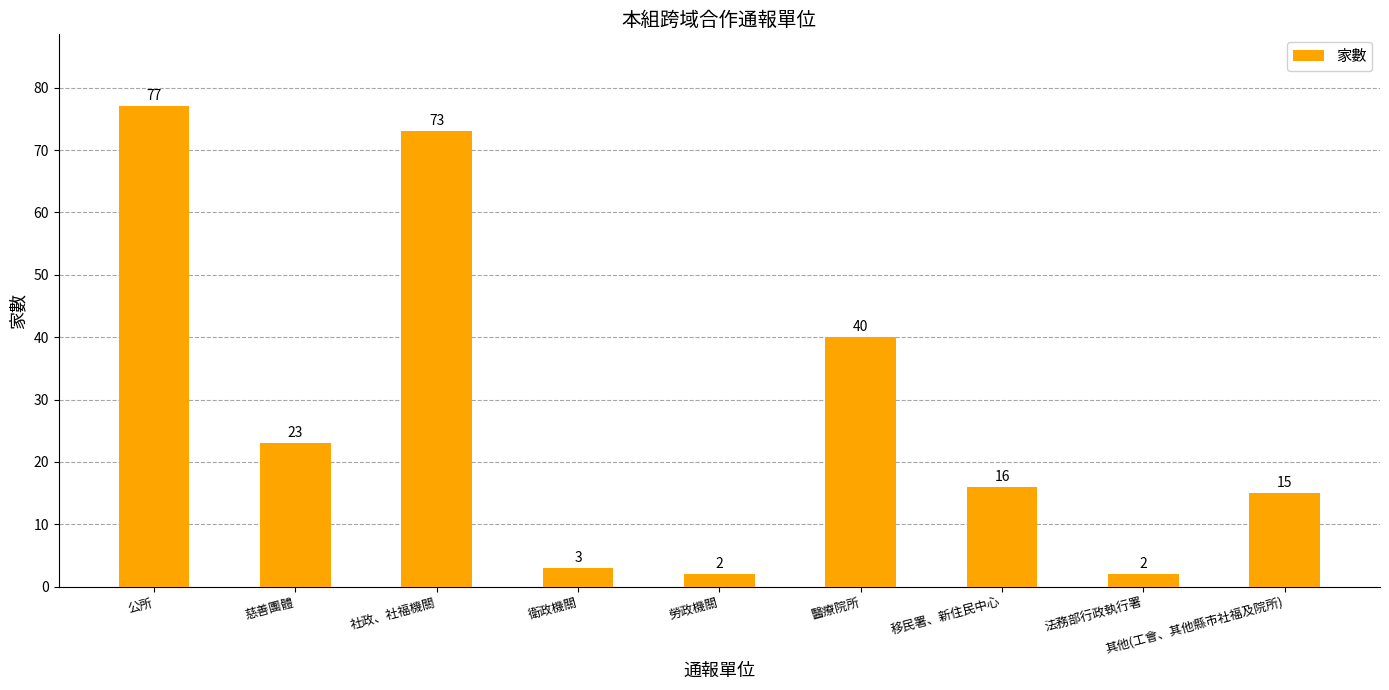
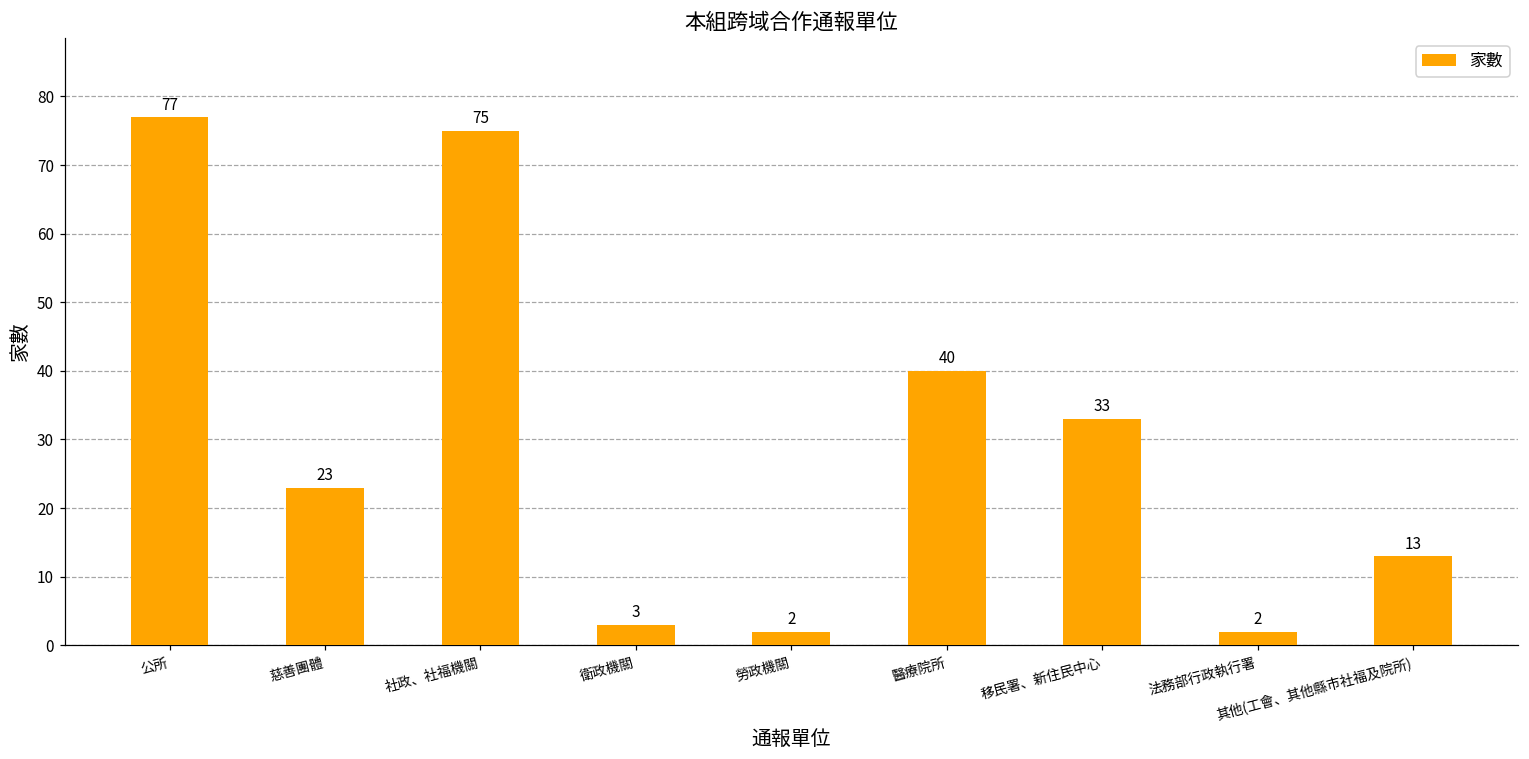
社政、社福機關: 73 -> 75
移民署、新住民中心: 16 -> 33
其他(工會、其他縣市社福及院所): 15 -> 13
